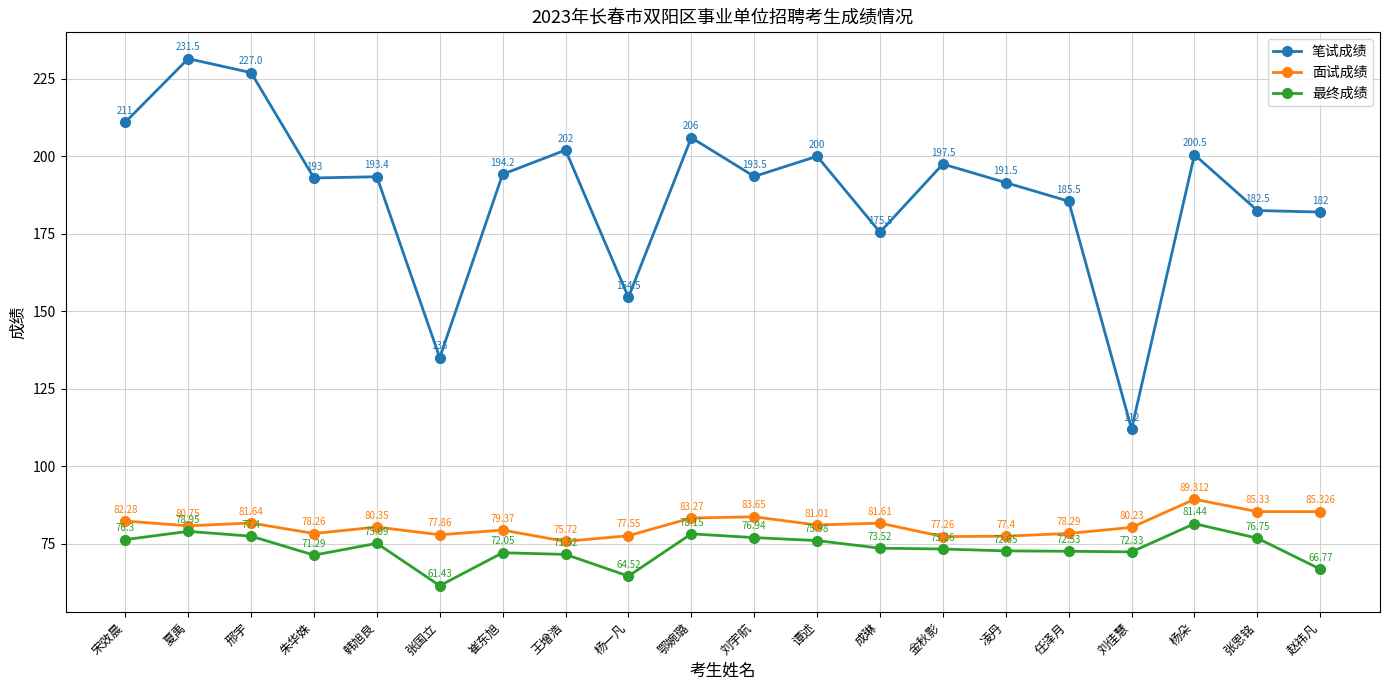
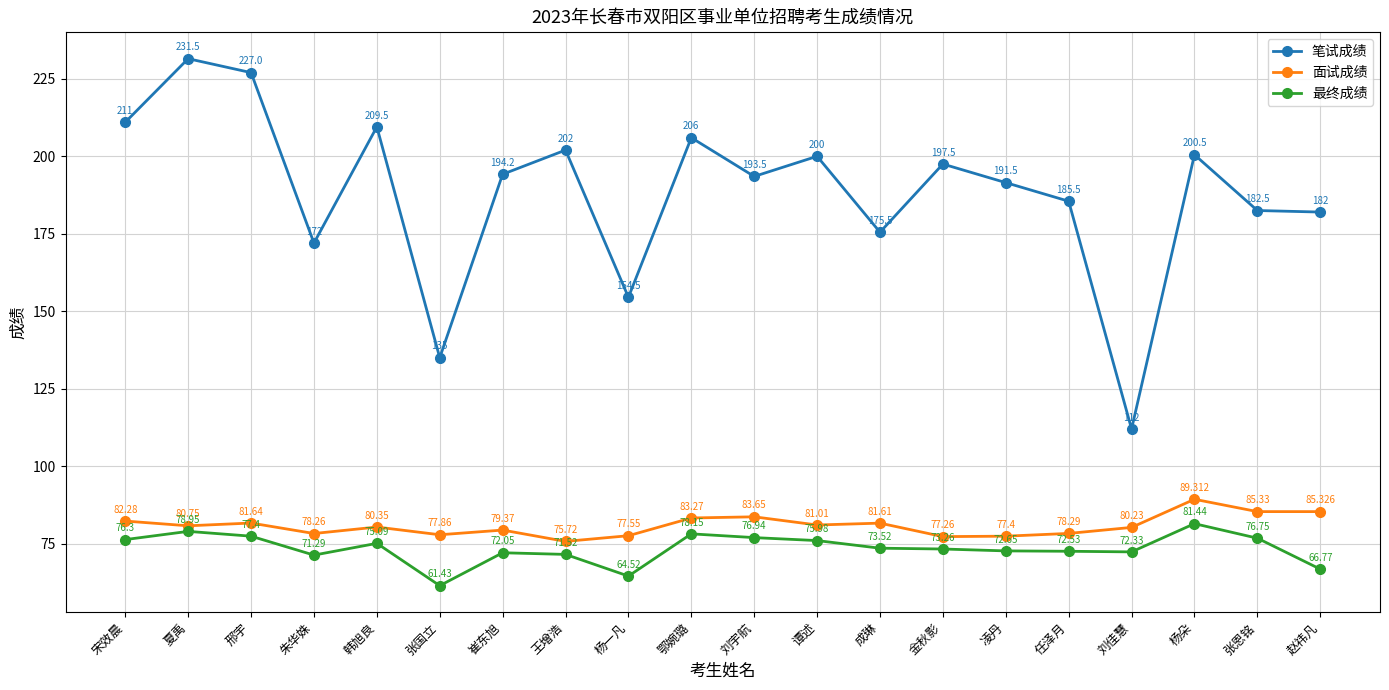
笔试成绩, 朱华姝: 193 -> 172
笔试成绩, 韩旭良: 193.4 -> 209.5
